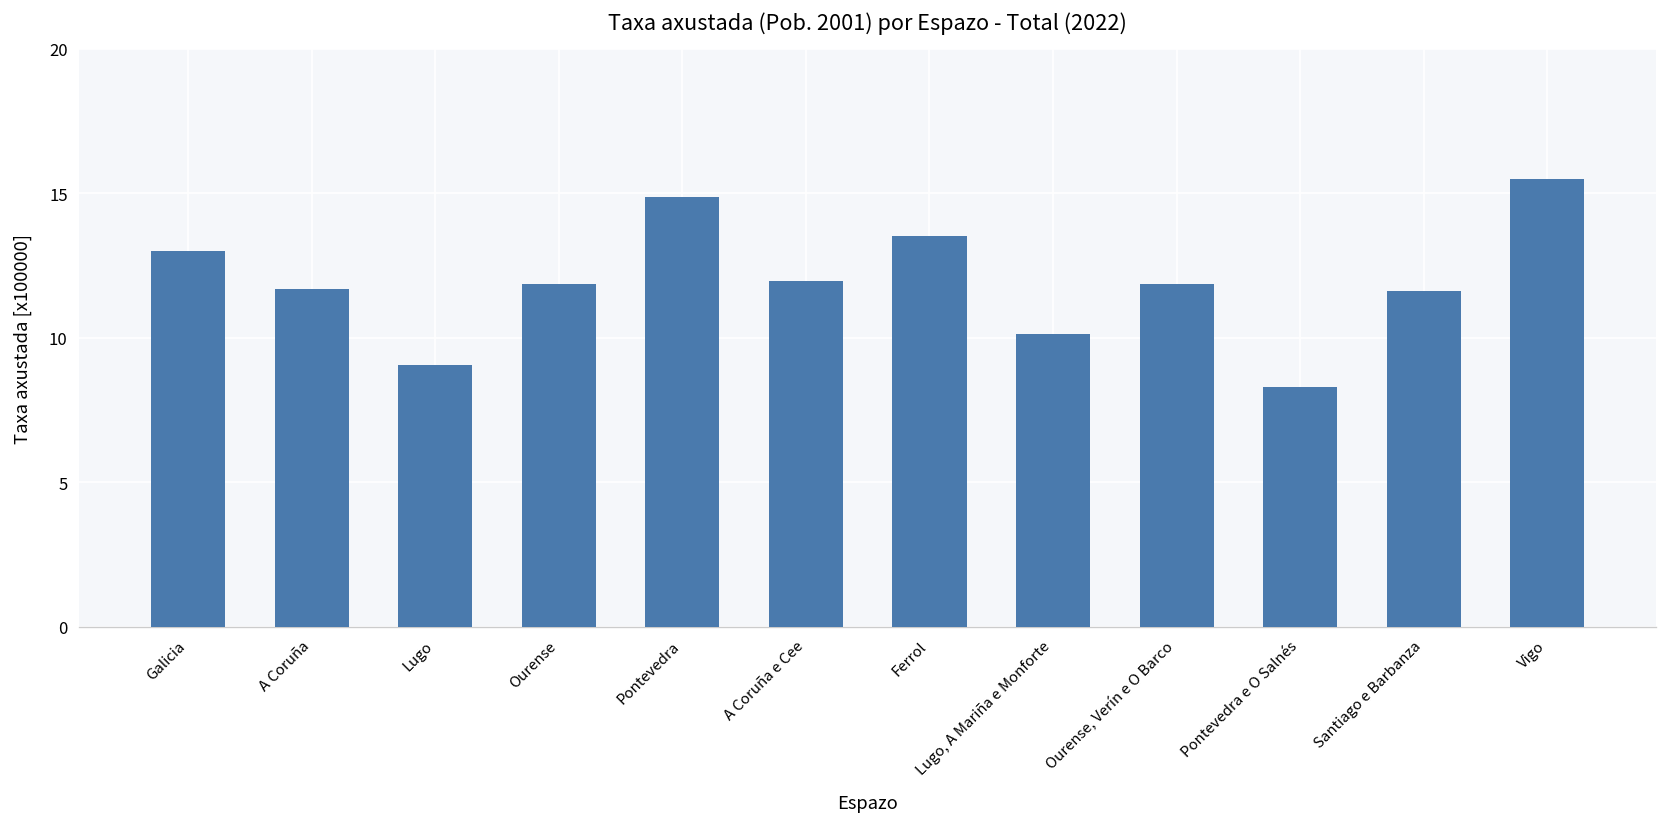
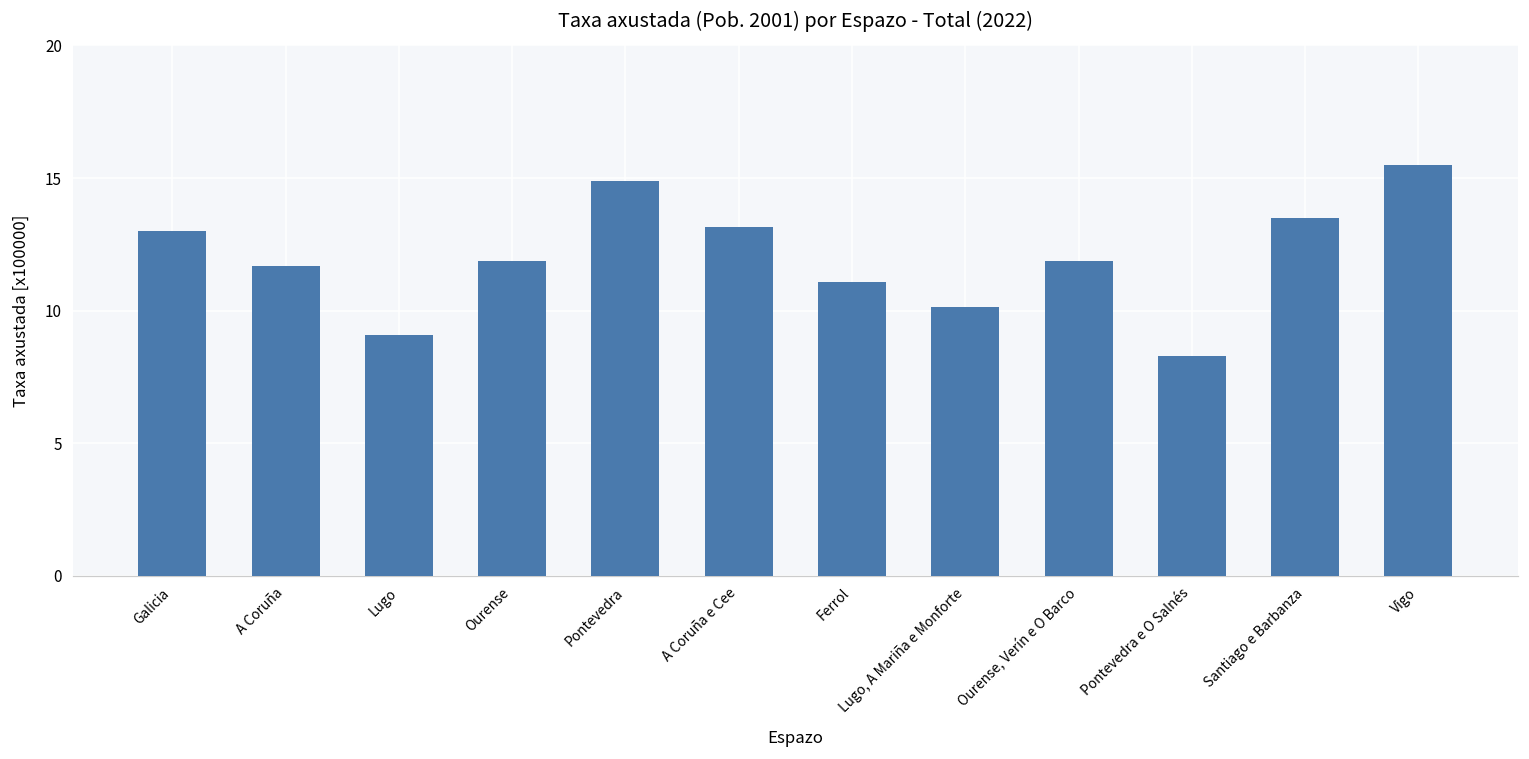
A Coruña e Cee: 12.0 -> 13.2
Ferrol: 13.5 -> 11.1
Santiago e Barbanza: 11.6 -> 13.5
